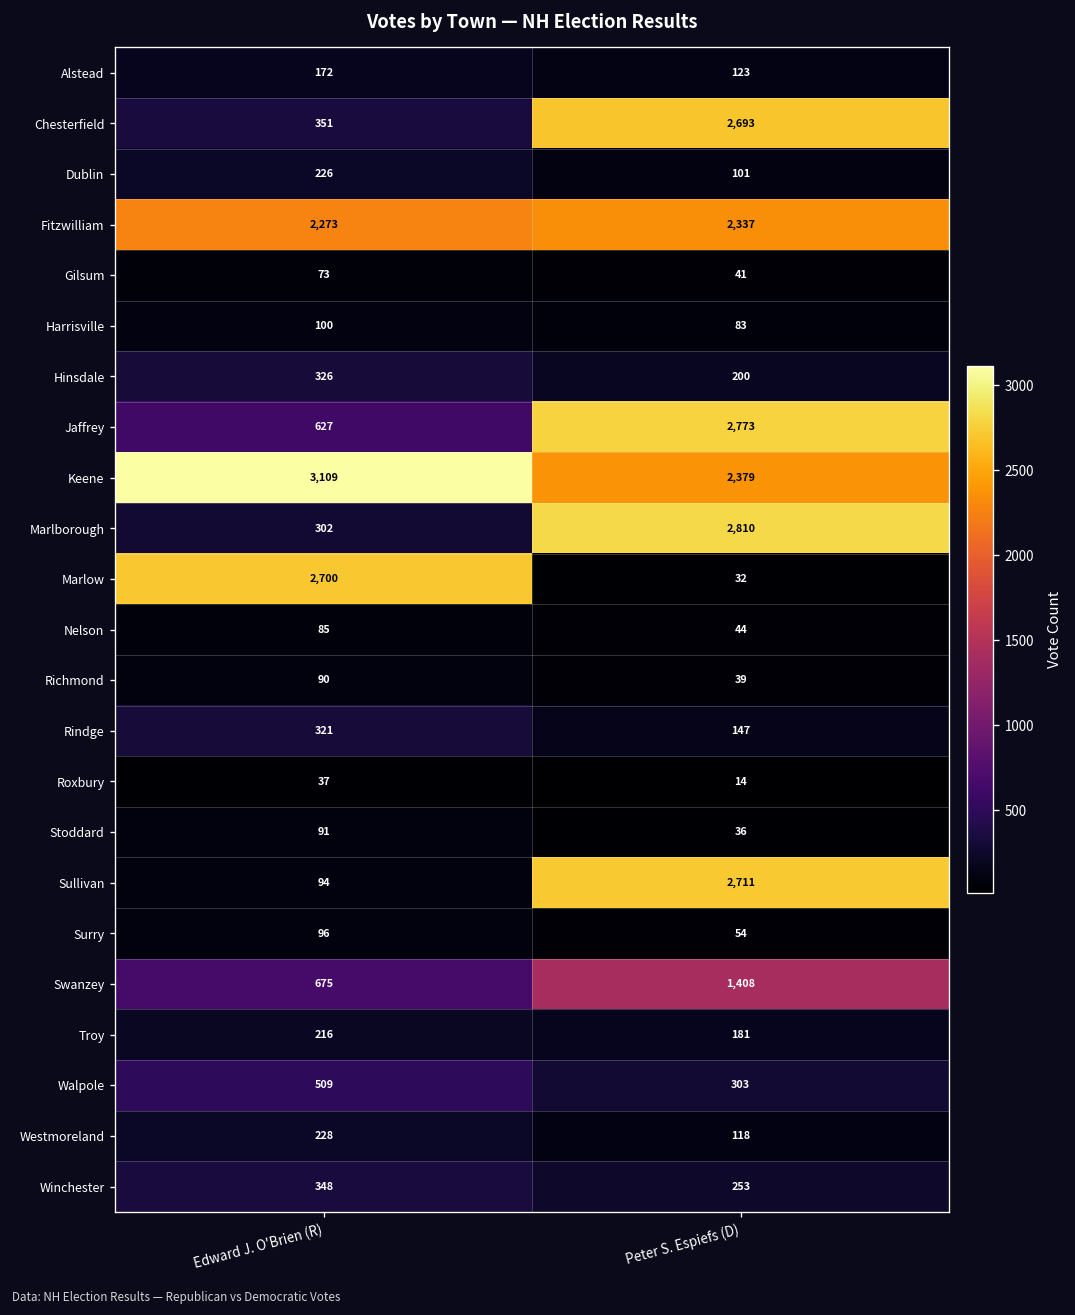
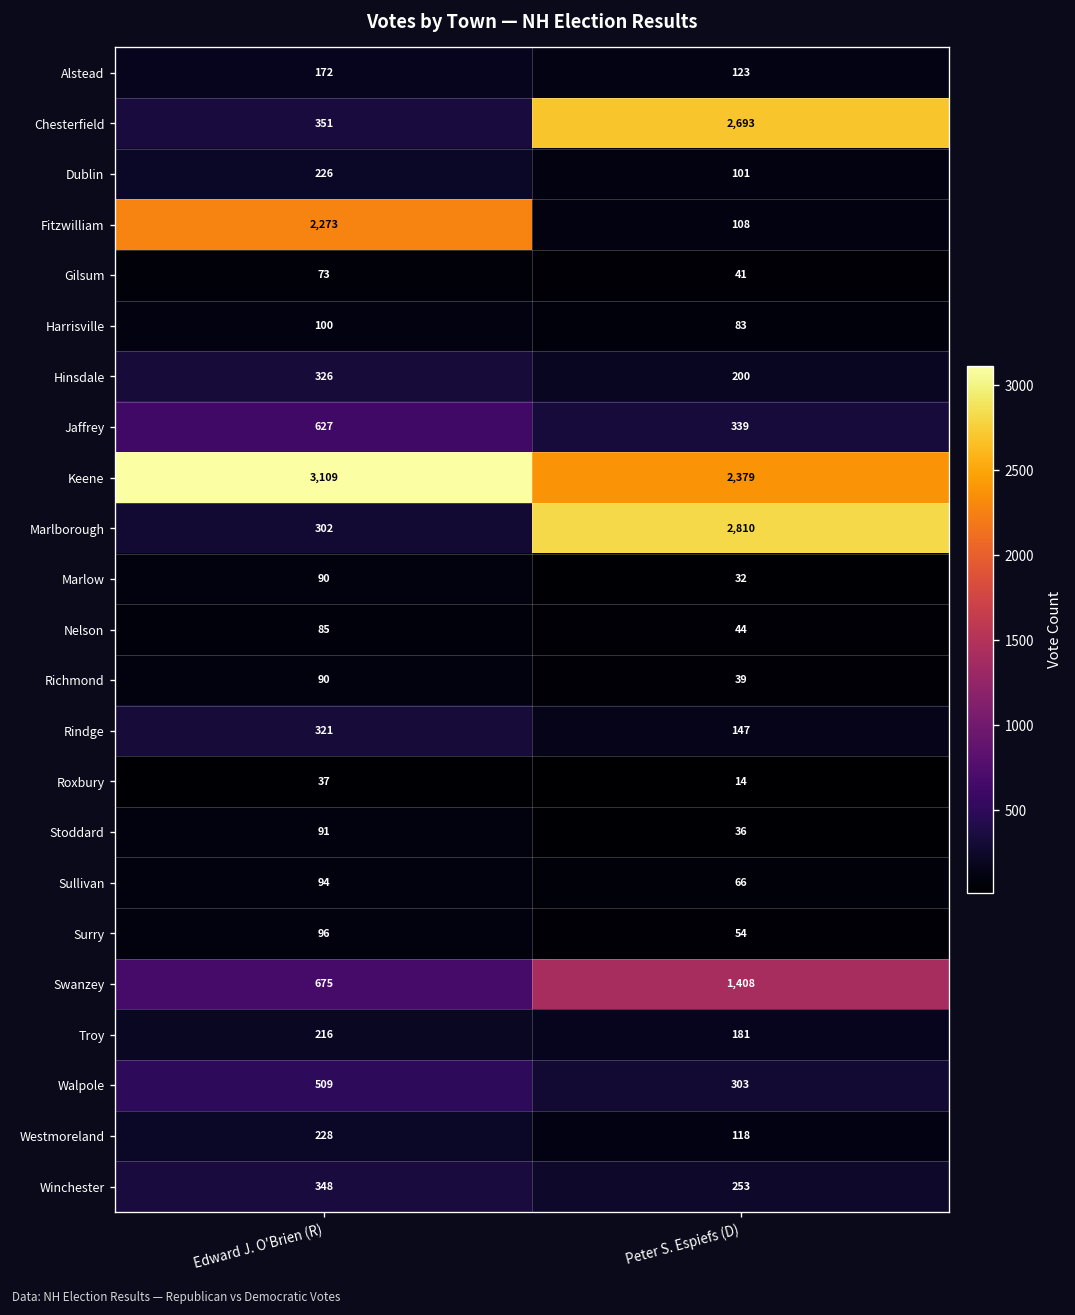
Fitzwilliam, Peter S. Espiefs (D): 2,337 -> 108
Jaffrey, Peter S. Espiefs (D): 2,773 -> 339
Marlow, Edward J. O'Brien (R): 2,700 -> 90
Sullivan, Peter S. Espiefs (D): 2,711 -> 66
